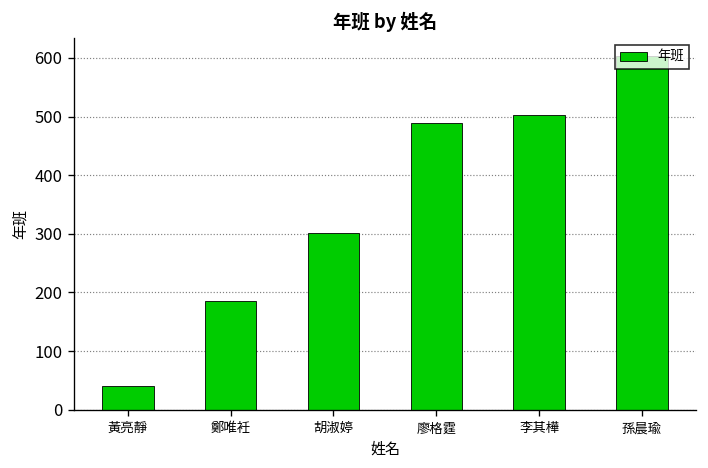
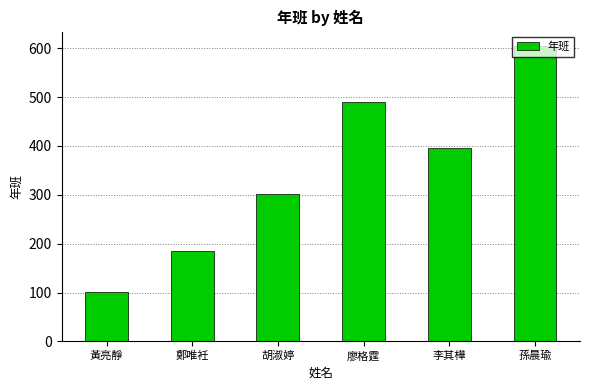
黃亮靜: 40 -> 100
李其樺: 500 -> 400
